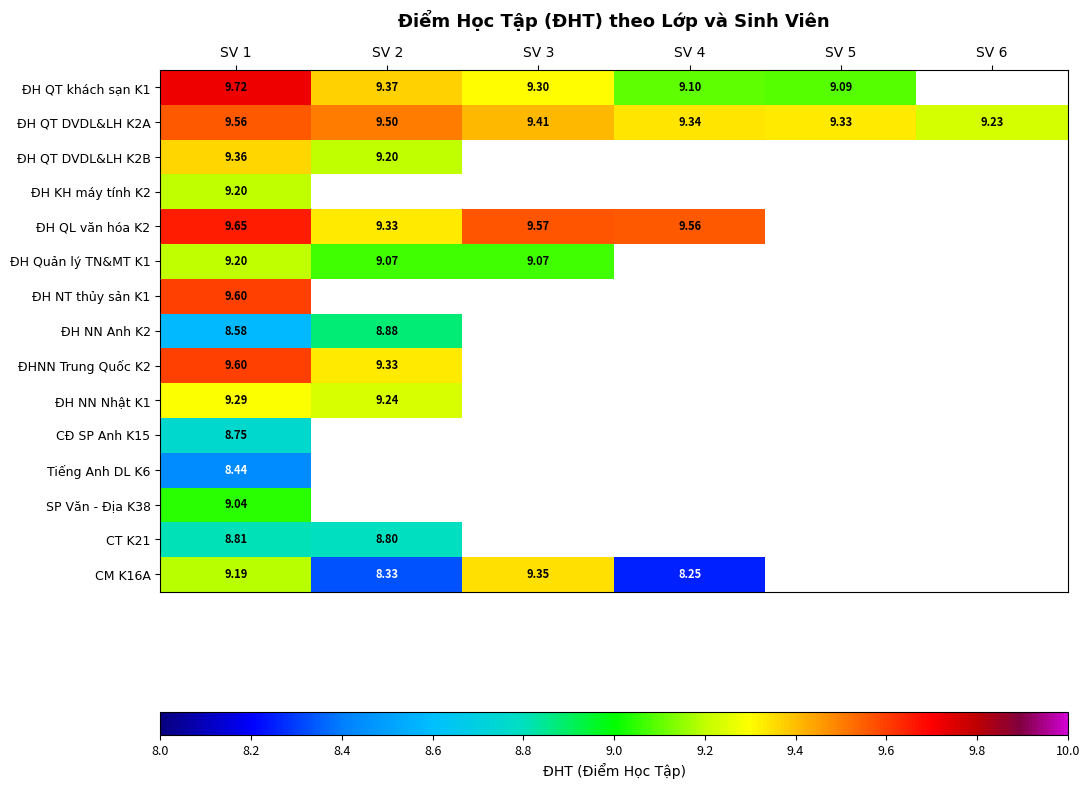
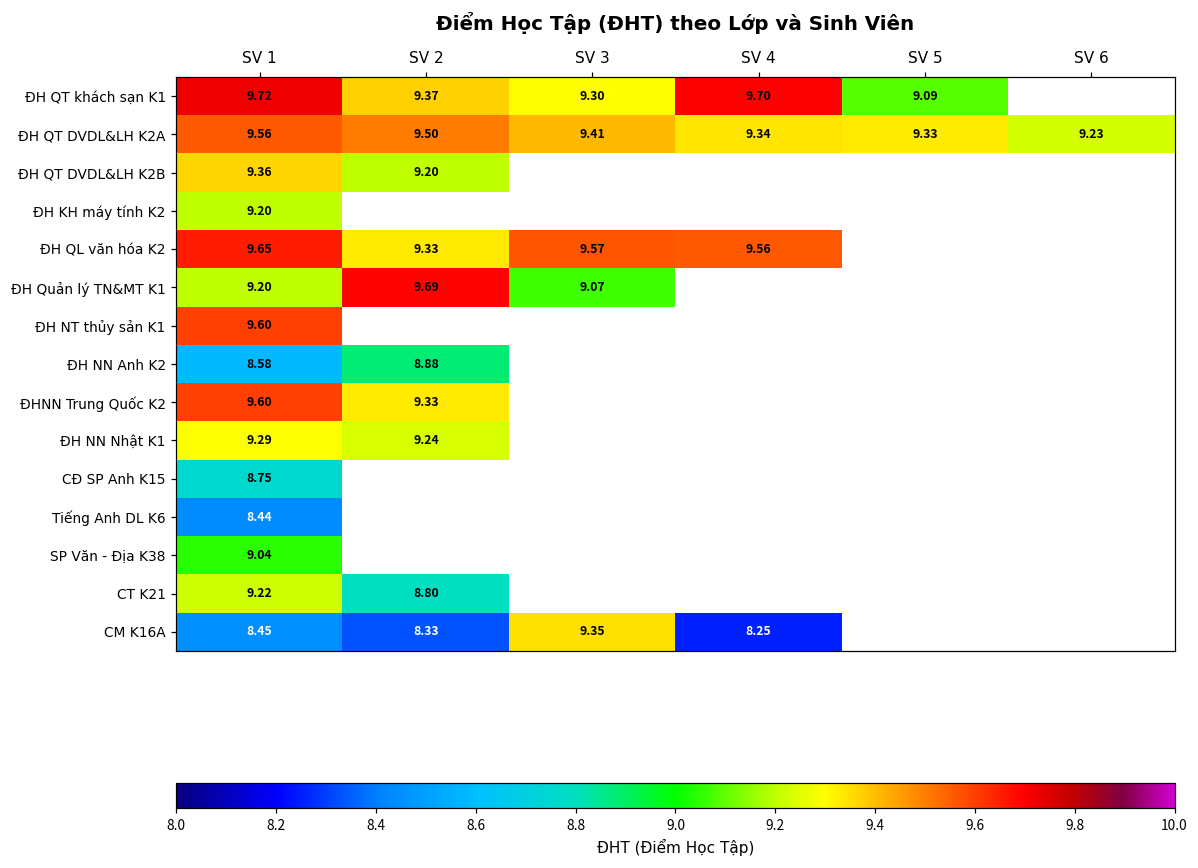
ĐH QT khách sạn K1, SV 4: 9.10 -> 9.70
ĐH Quản lý TN&MT K1, SV 2: 9.07 -> 9.69
CT K21, SV 1: 8.81 -> 9.22
CM K16A, SV 1: 9.19 -> 8.45
